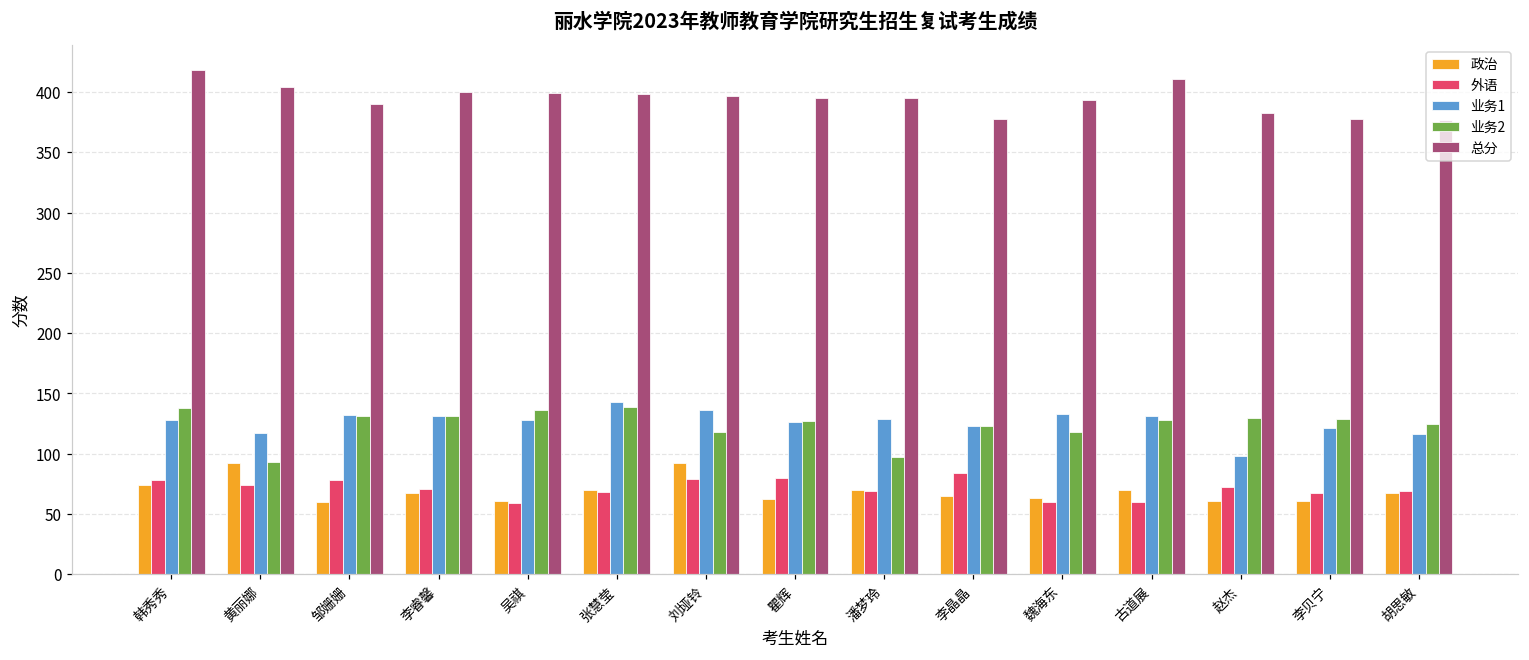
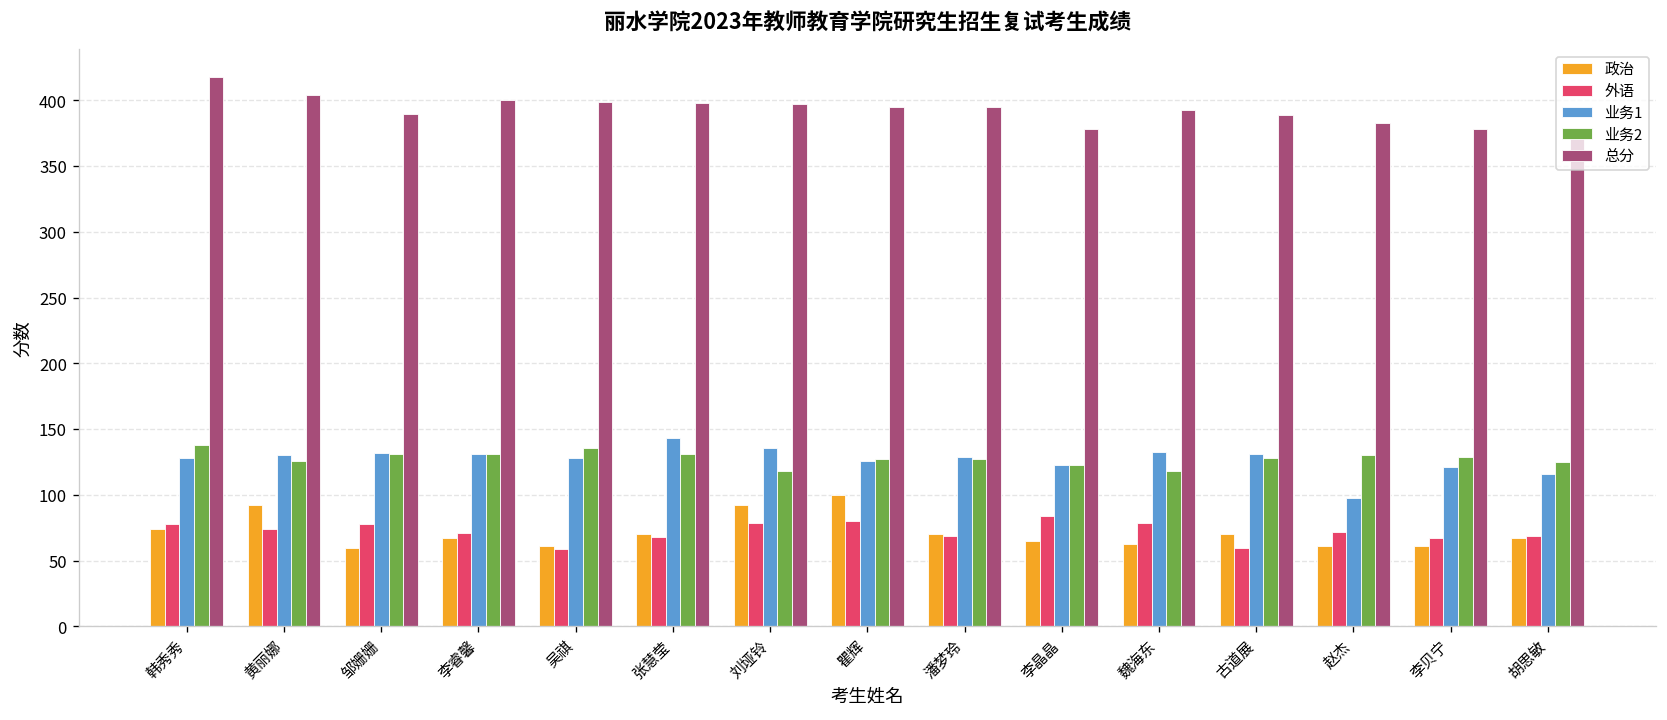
业务1, 黄丽娜: 117 -> 130
业务2, 黄丽娜: 93 -> 126
业务2, 张慧莹: 139 -> 131
政治, 瞿辉: 62 -> 100
业务2, 潘梦玲: 97 -> 127
外语, 魏海东: 60 -> 79
总分, 古道展: 411 -> 389
